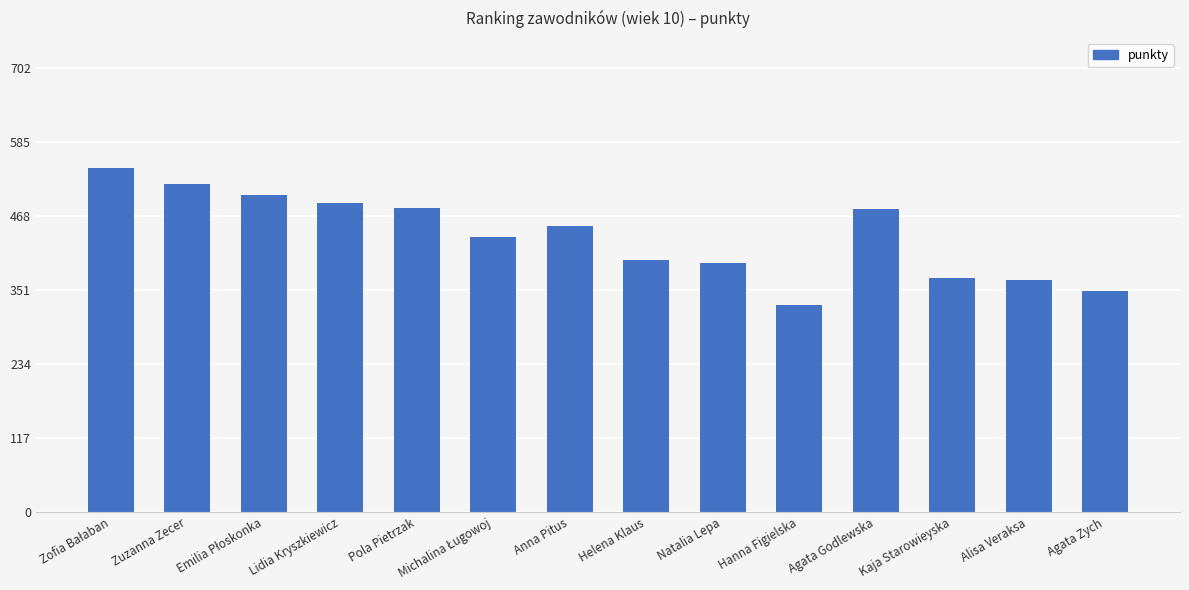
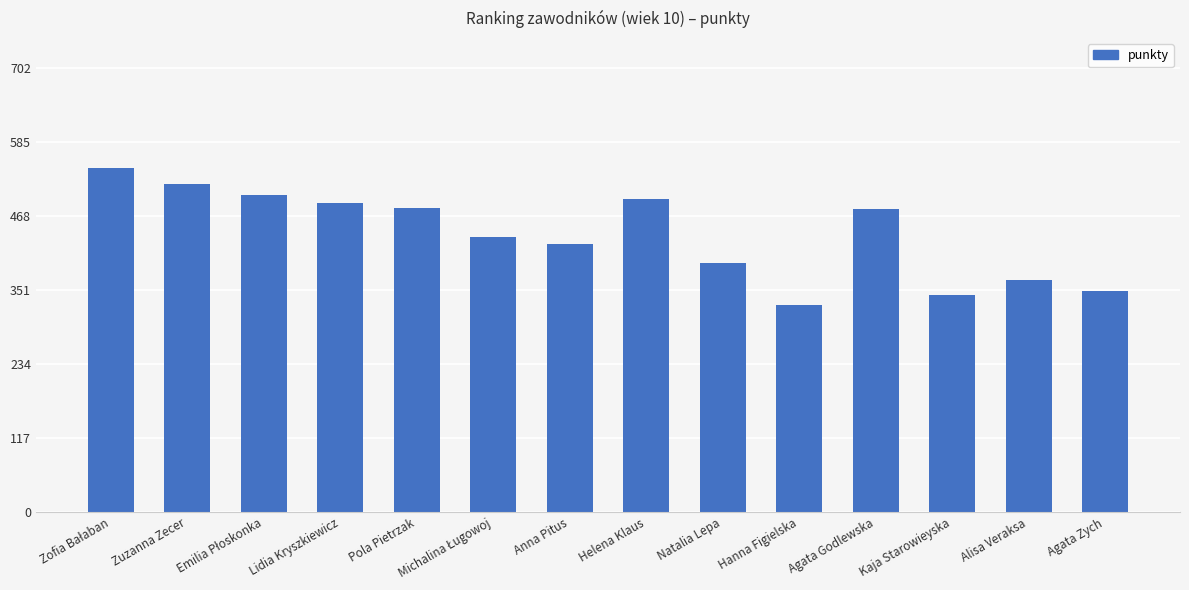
Anna Pitus: 450 -> 420
Helena Klaus: 400 -> 500
Kaja Starowieyska: 370 -> 340
